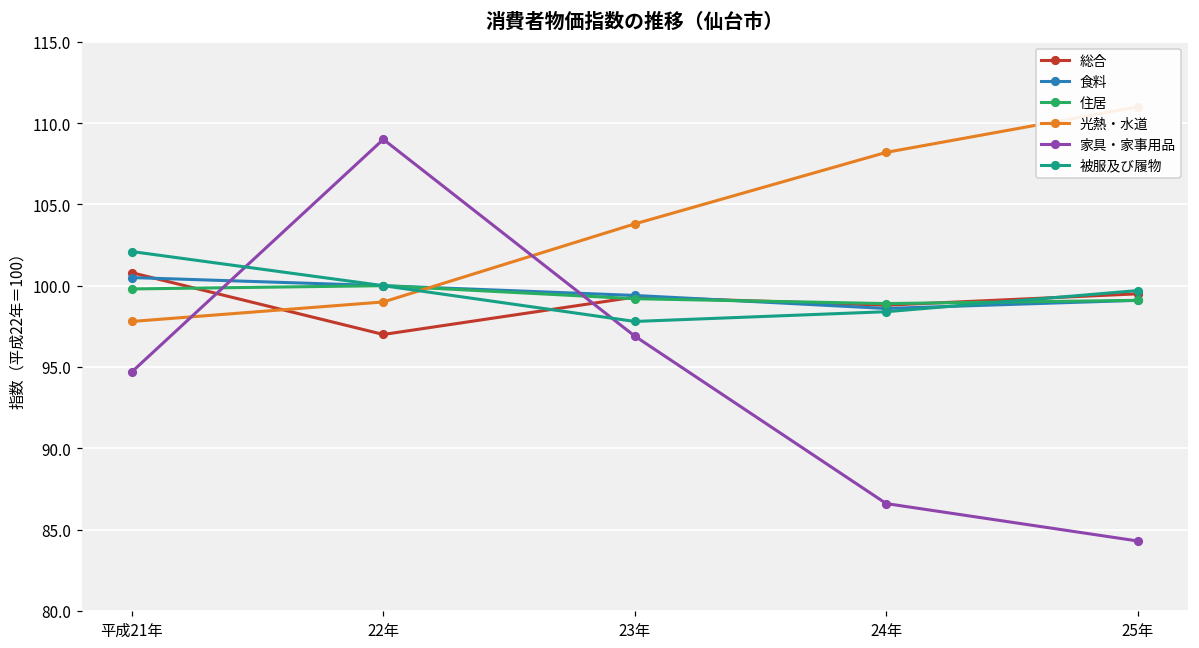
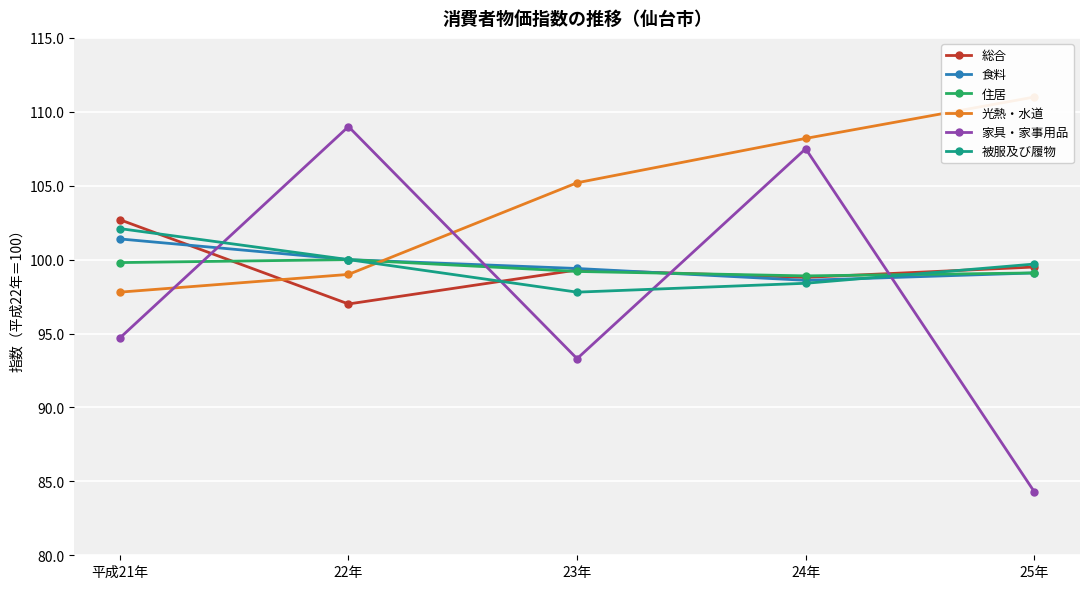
総合, 平成21年: 100.8 -> 102.7
食料, 平成21年: 100.5 -> 101.4
光熱・水道, 23年: 103.8 -> 105.2
家具・家事用品, 23年: 96.9 -> 93.3
家具・家事用品, 24年: 86.6 -> 107.5
